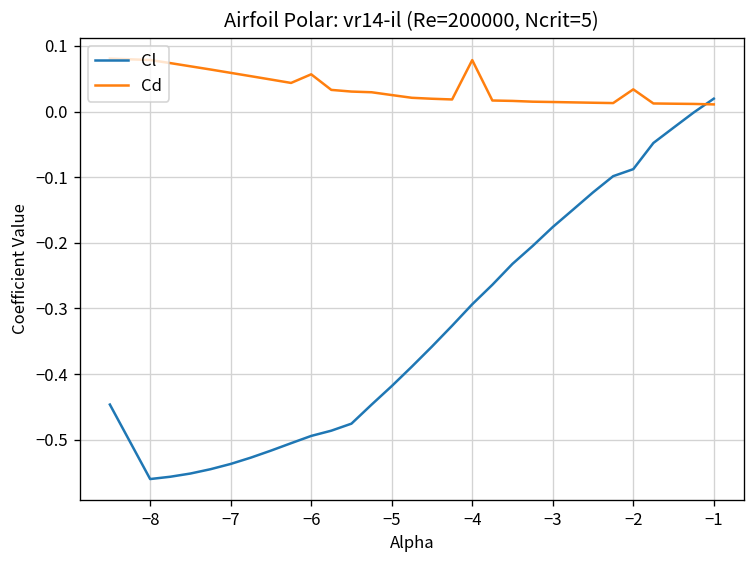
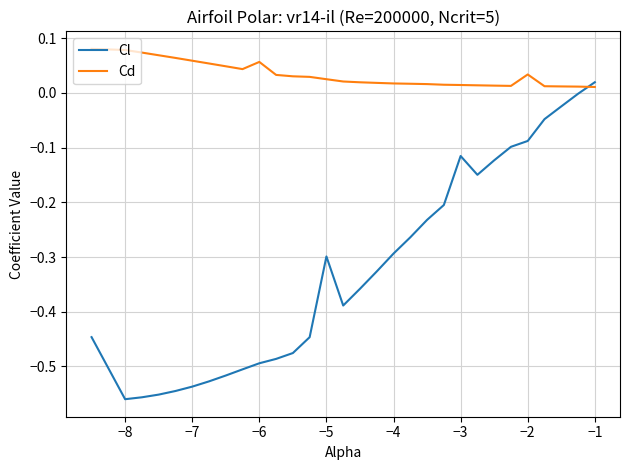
Cl, −5: -0.42 -> -0.30
Cd, −4: 0.08 -> 0.02
Cl, −3: -0.18 -> -0.12
